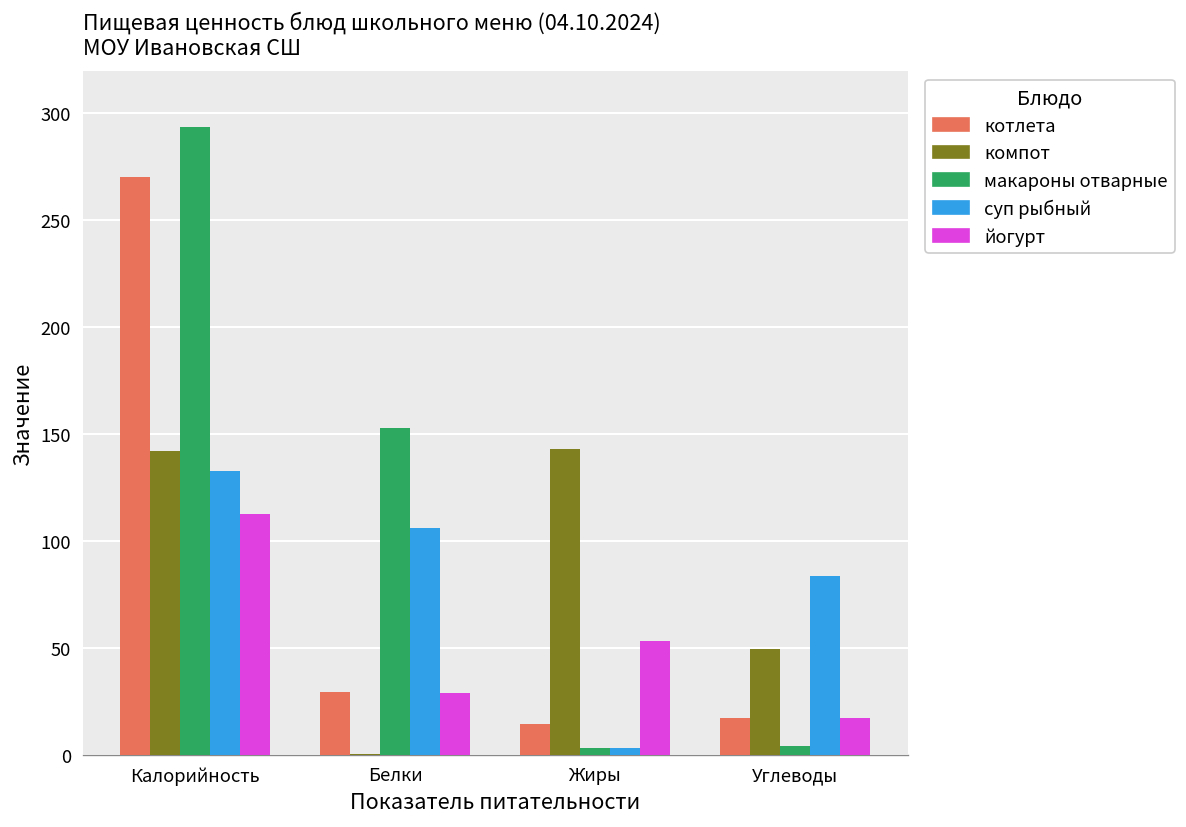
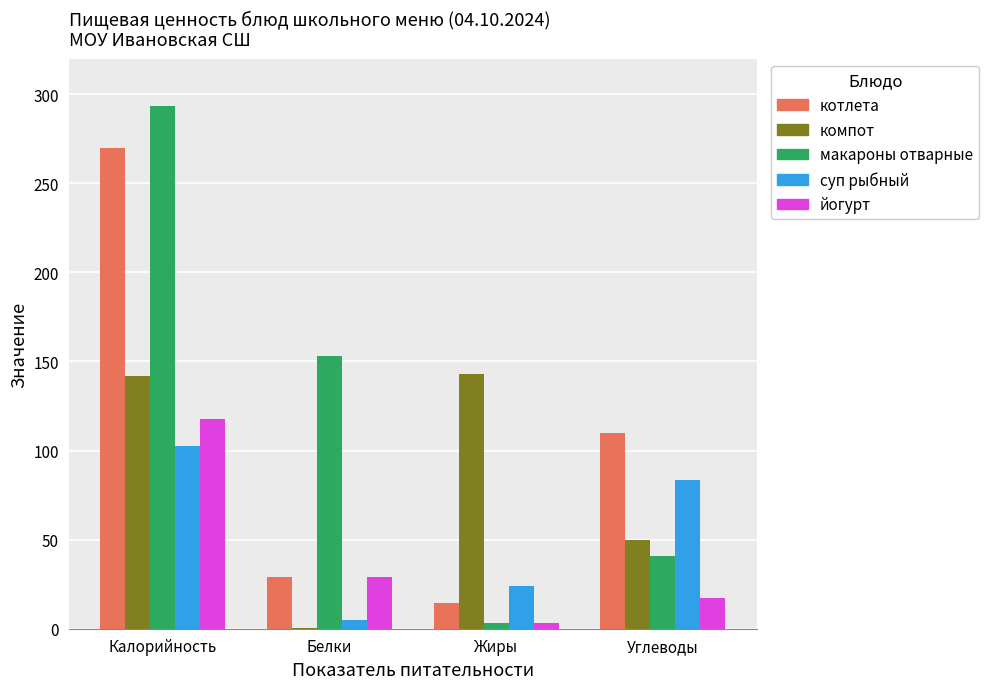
суп рыбный, Калорийность: 133 -> 103
йогурт, Калорийность: 113 -> 118
суп рыбный, Белки: 106 -> 5
суп рыбный, Жиры: 3 -> 24
йогурт, Жиры: 53 -> 3
котлета, Углеводы: 17 -> 110
макароны отварные, Углеводы: 4 -> 41
